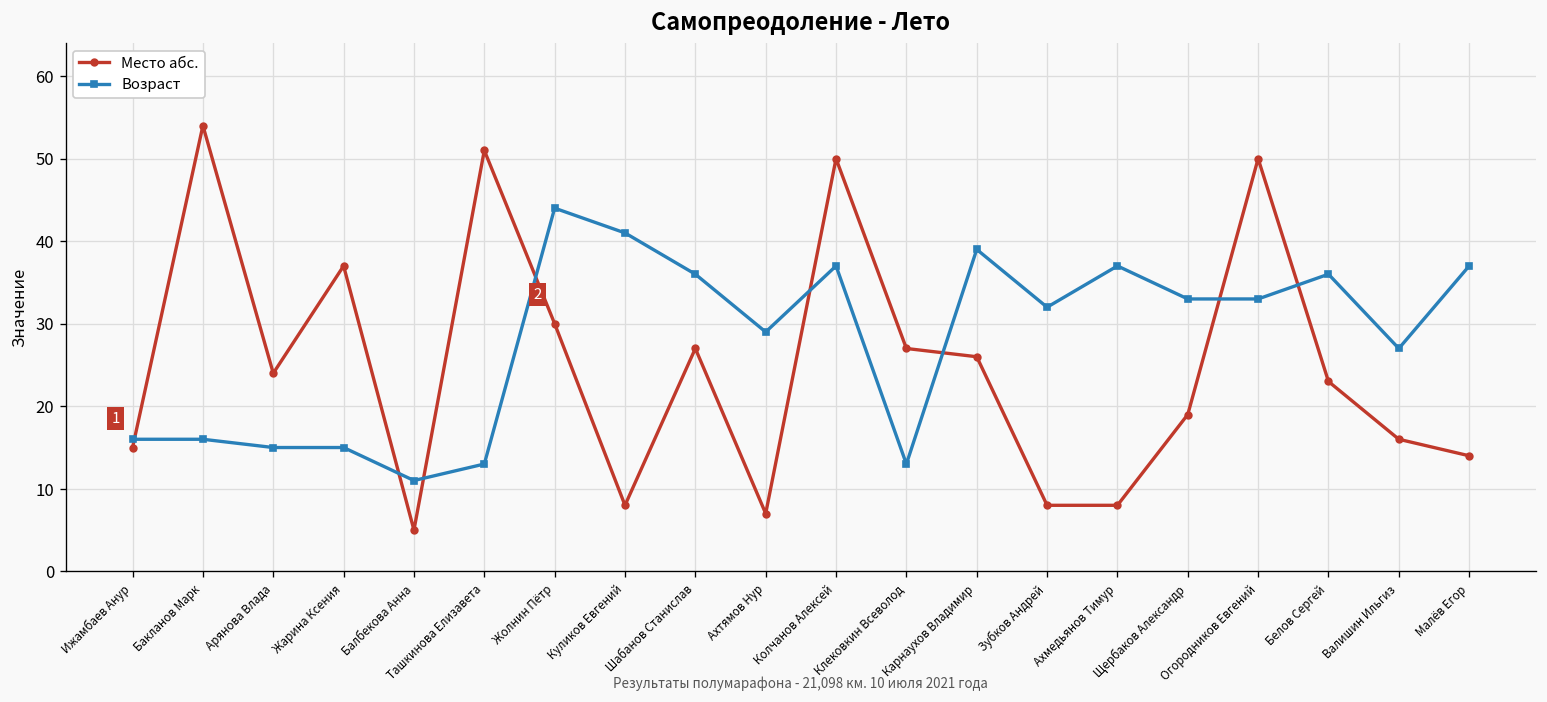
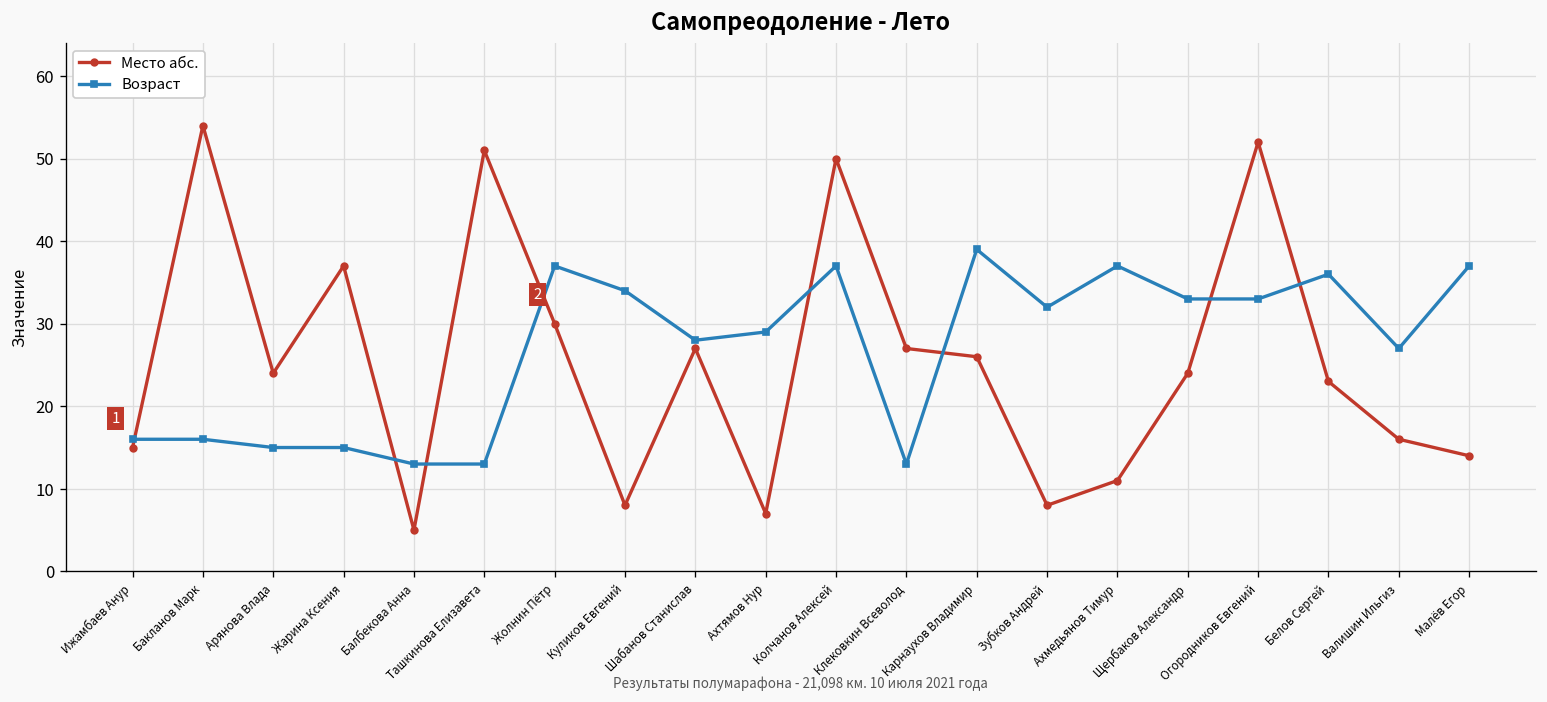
Возраст, Балбекова Анна: 11 -> 13
Возраст, Жолнин Пётр: 44 -> 37
Возраст, Куликов Евгений: 41 -> 34
Возраст, Шабанов Станислав: 36 -> 28
Место абс., Ахмедьянов Тимур: 8 -> 11
Место абс., Щербаков Александр: 19 -> 24
Место абс., Огородников Евгений: 50 -> 52
